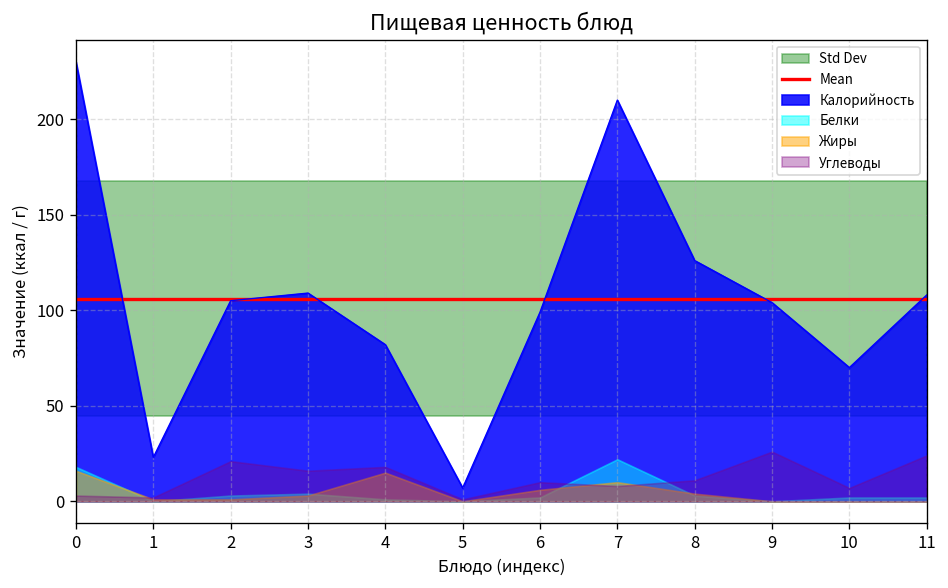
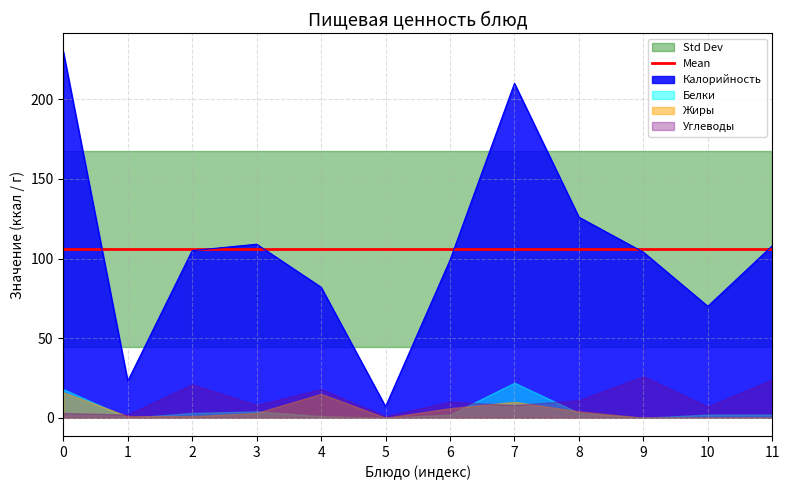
Углеводы, 3: 16 -> 8
